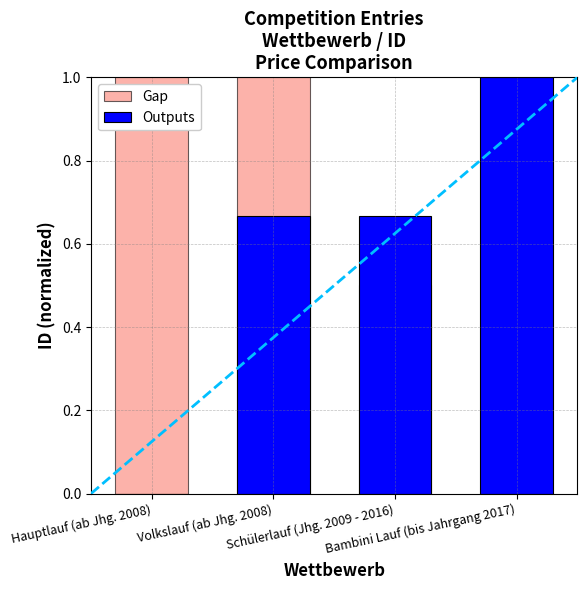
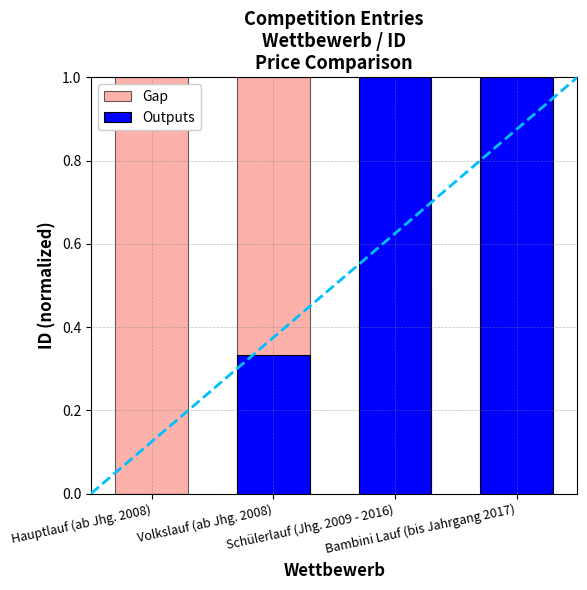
Outputs, Volkslauf (ab Jhg. 2008): 0.67 -> 0.33
Outputs, Schülerlauf (Jhg. 2009 - 2016): 0.67 -> 1.00
